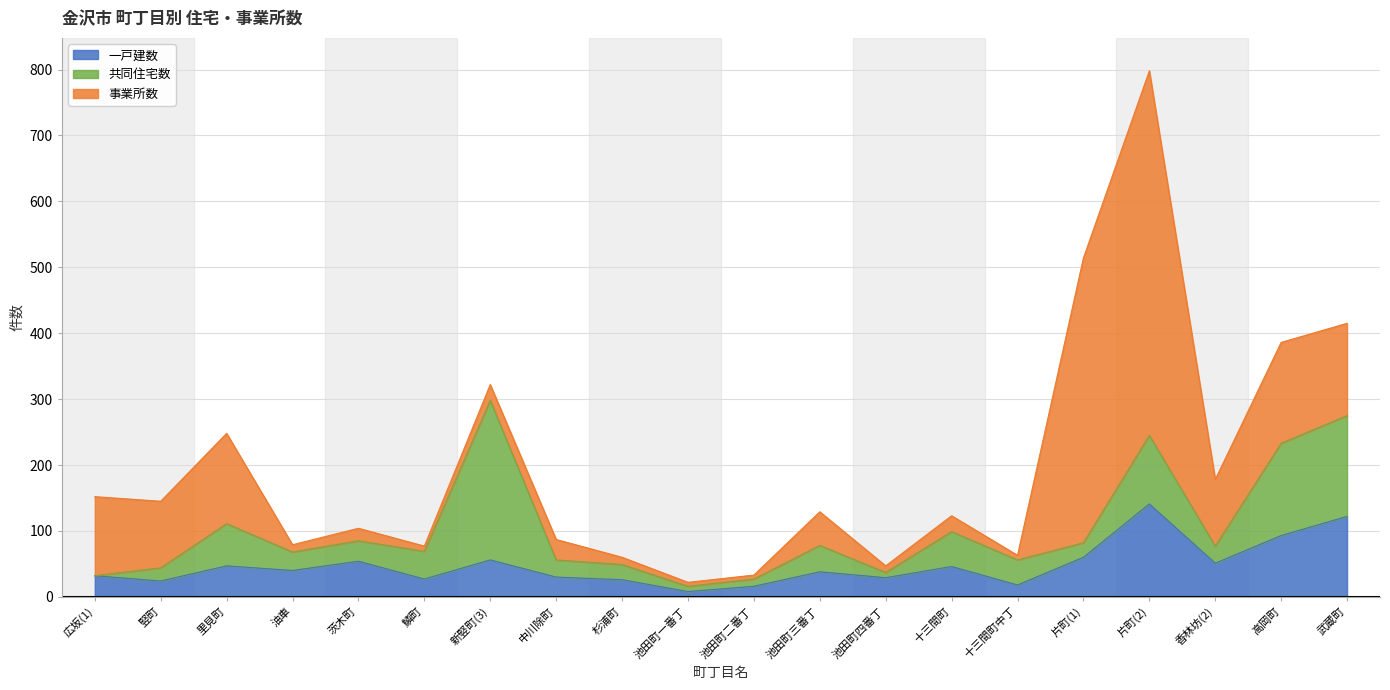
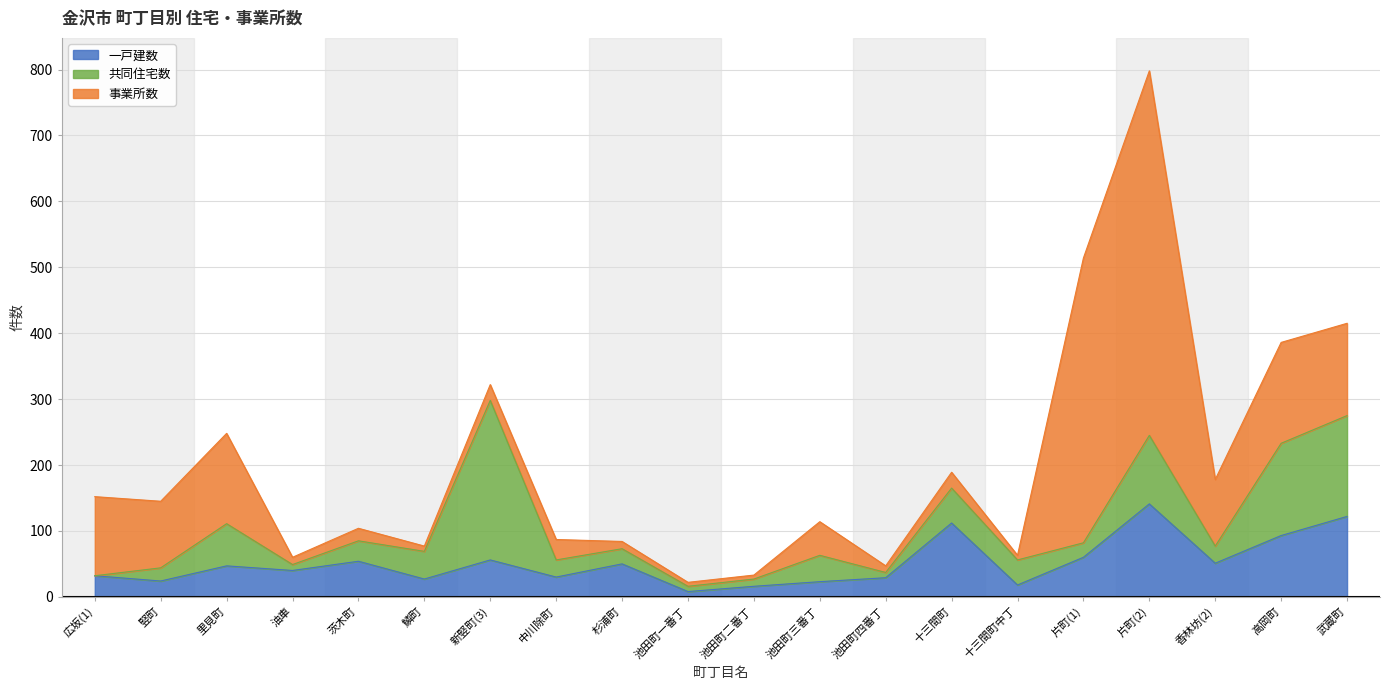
共同住宅数, 油車: 30 -> 10
一戸建数, 杉浦町: 30 -> 50
一戸建数, 池田町三番丁: 40 -> 20
一戸建数, 十三間町: 50 -> 110
